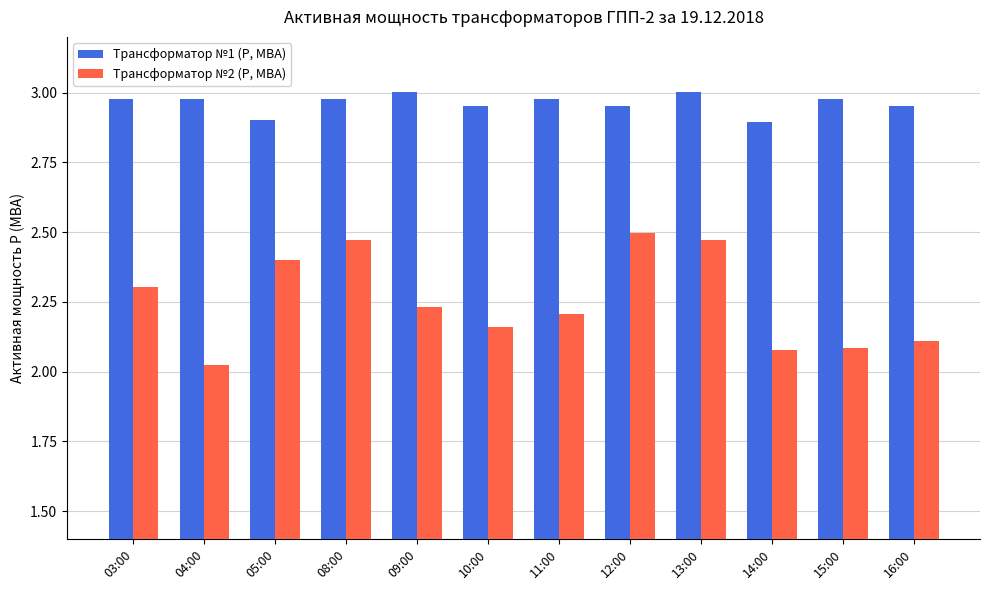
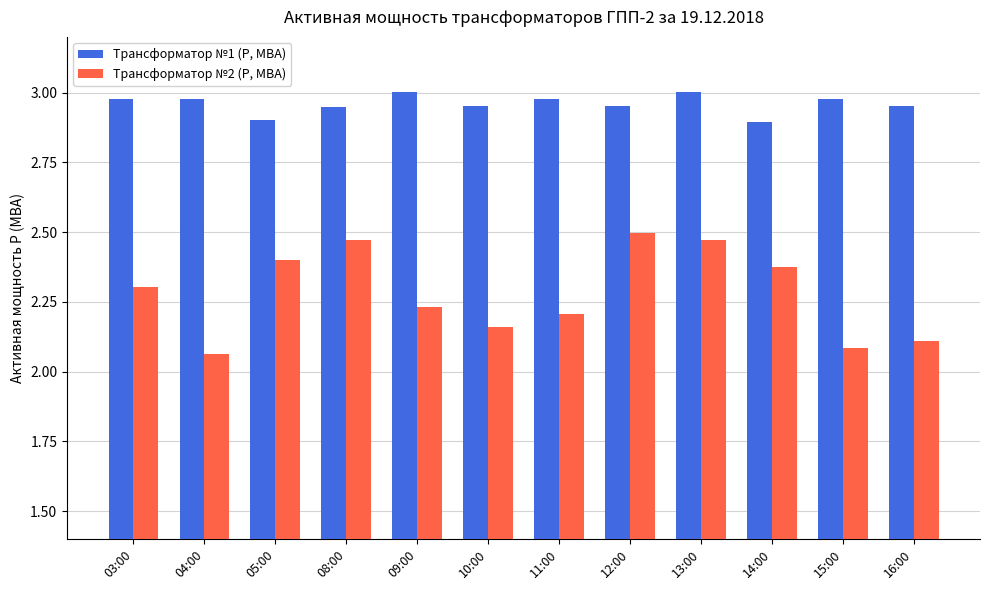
Трансформатор №2 (P, МВА), 04:00: 2.02 -> 2.06
Трансформатор №1 (P, МВА), 08:00: 2.98 -> 2.95
Трансформатор №2 (P, МВА), 14:00: 2.08 -> 2.38
